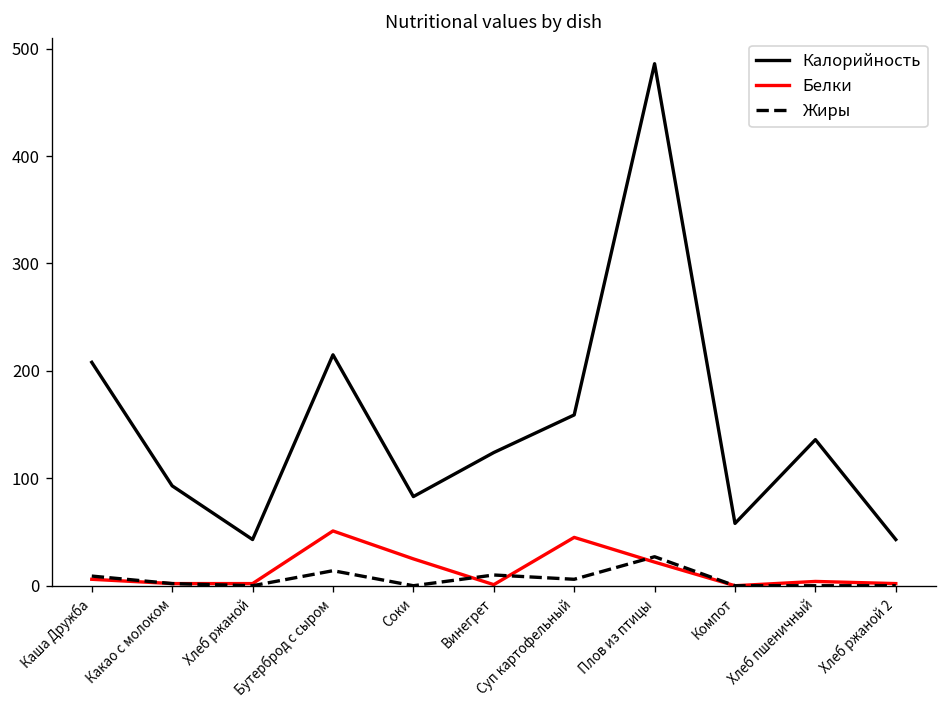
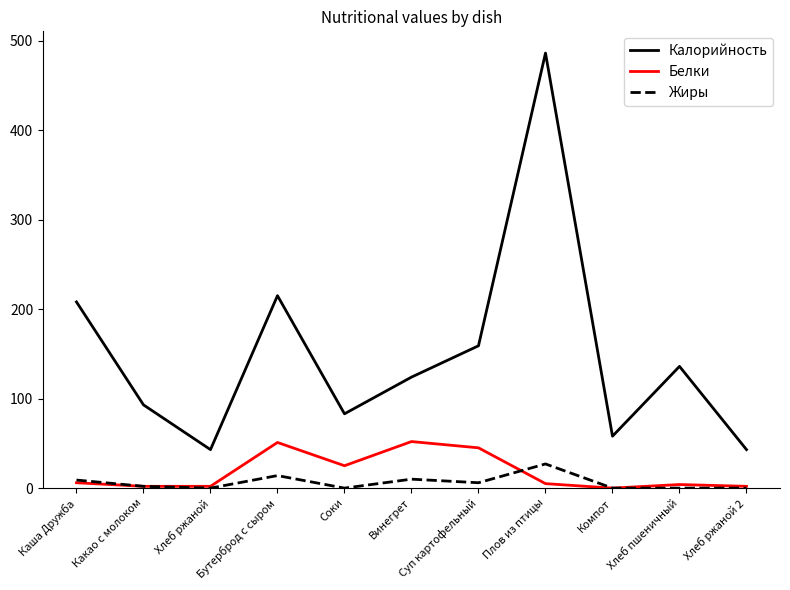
Белки, Винегрет: 0 -> 50
Белки, Плов из птицы: 20 -> 10
